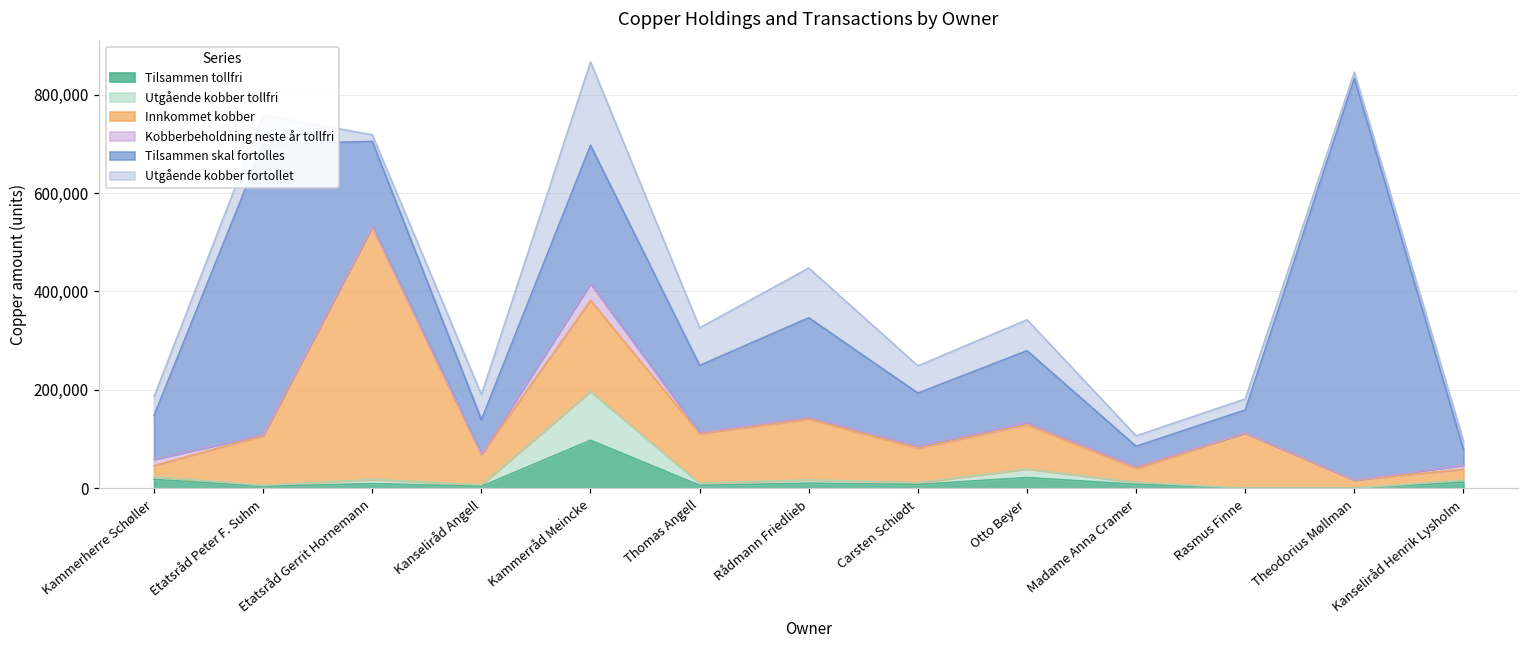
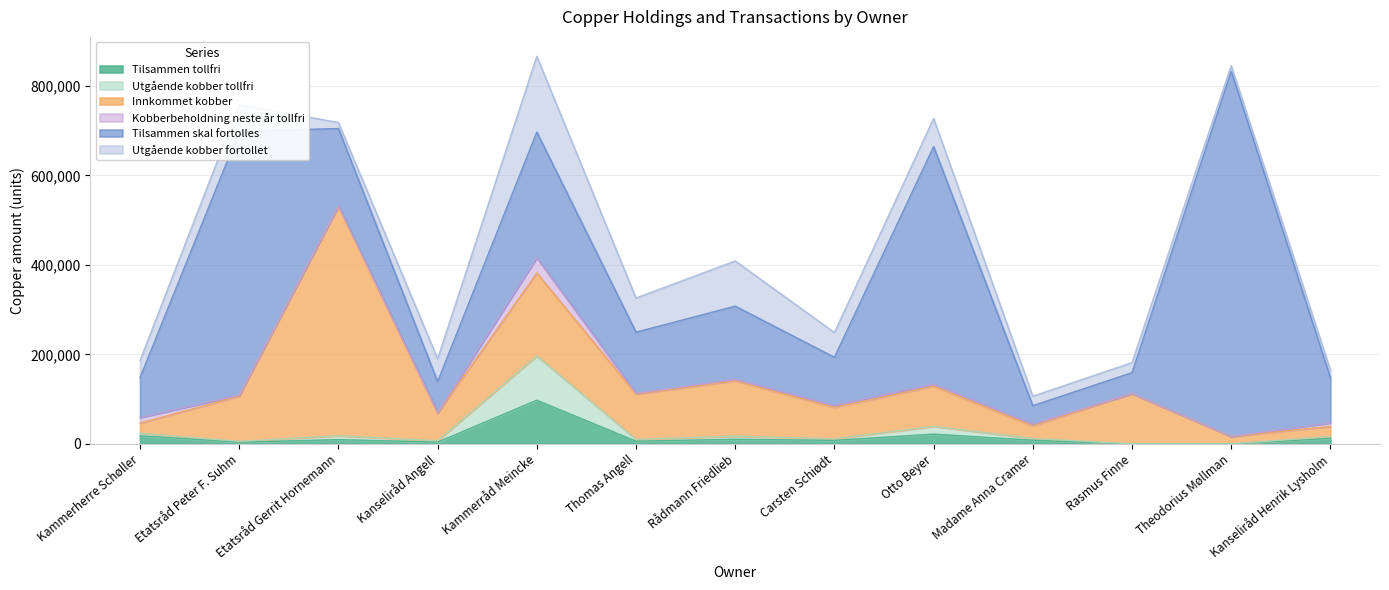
Tilsammen skal fortolles, Rådmann Friedlieb: 200,000 -> 160,000
Tilsammen skal fortolles, Otto Beyer: 150,000 -> 530,000
Tilsammen skal fortolles, Kanseliråd Henrik Lysholm: 30,000 -> 100,000
